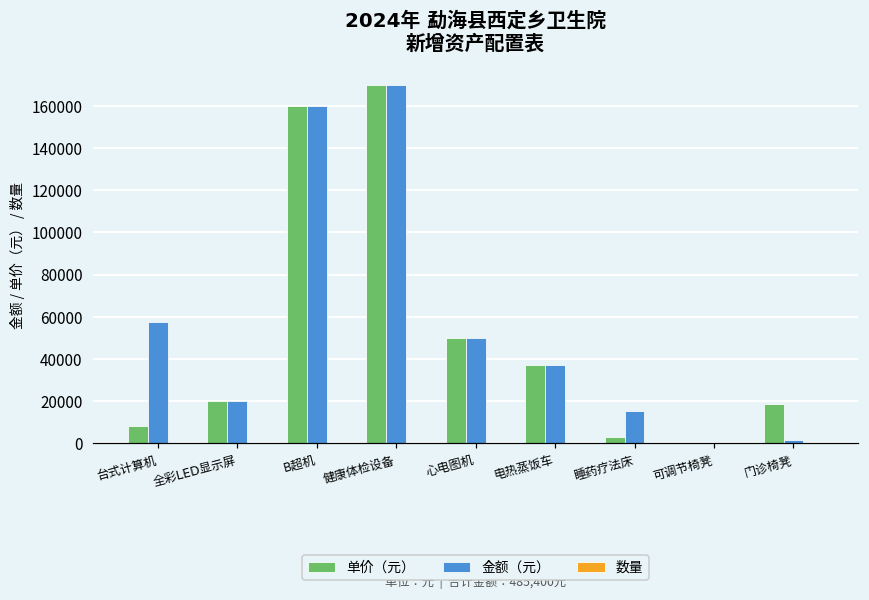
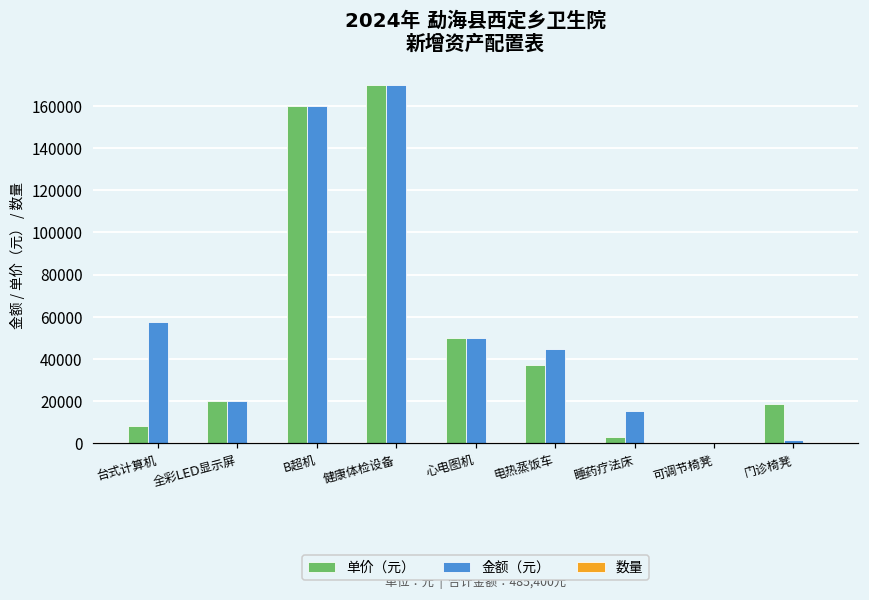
金额（元）, 电热蒸饭车: 37000 -> 45000
